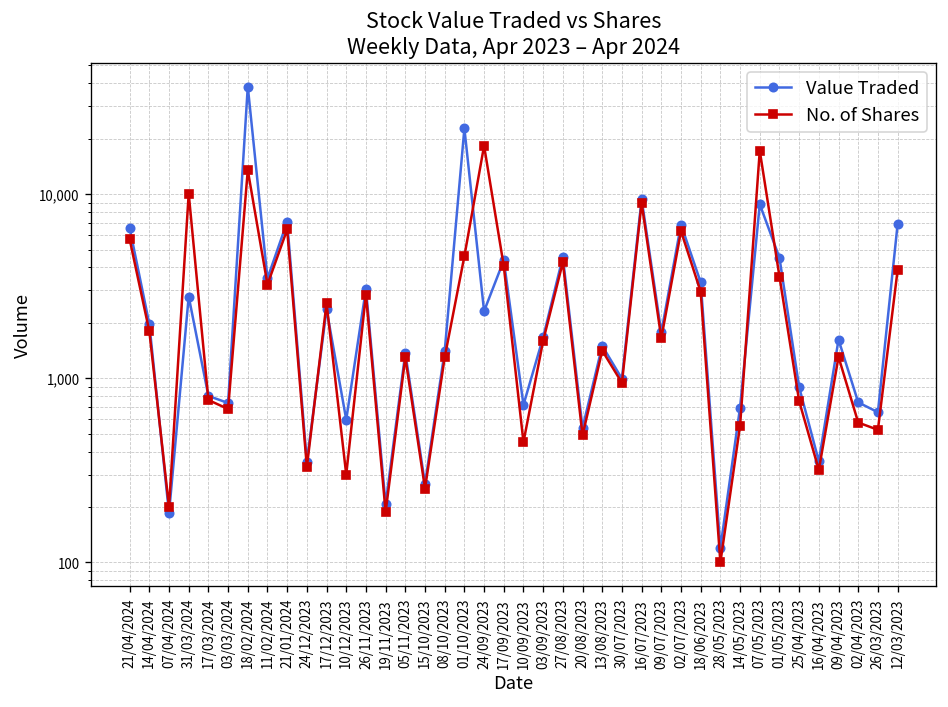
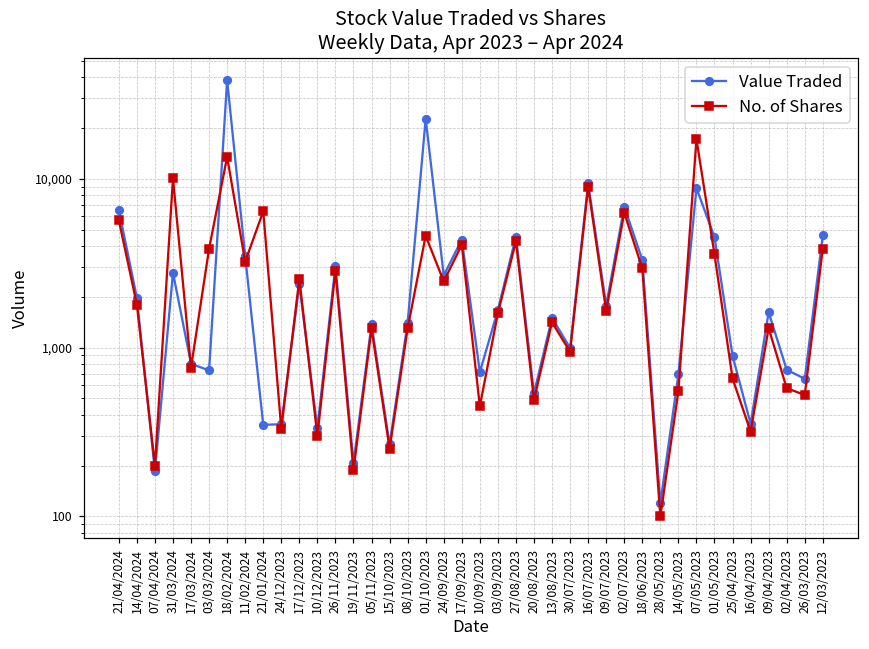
No. of Shares, 03/03/2024: 700 -> 3,900
Value Traded, 21/01/2024: 7,000 -> 350
Value Traded, 10/12/2023: 600 -> 330
Value Traded, 24/09/2023: 2,300 -> 2,700
No. of Shares, 24/09/2023: 18,000 -> 2,500
No. of Shares, 25/04/2023: 800 -> 660
Value Traded, 12/03/2023: 7,000 -> 4,600
